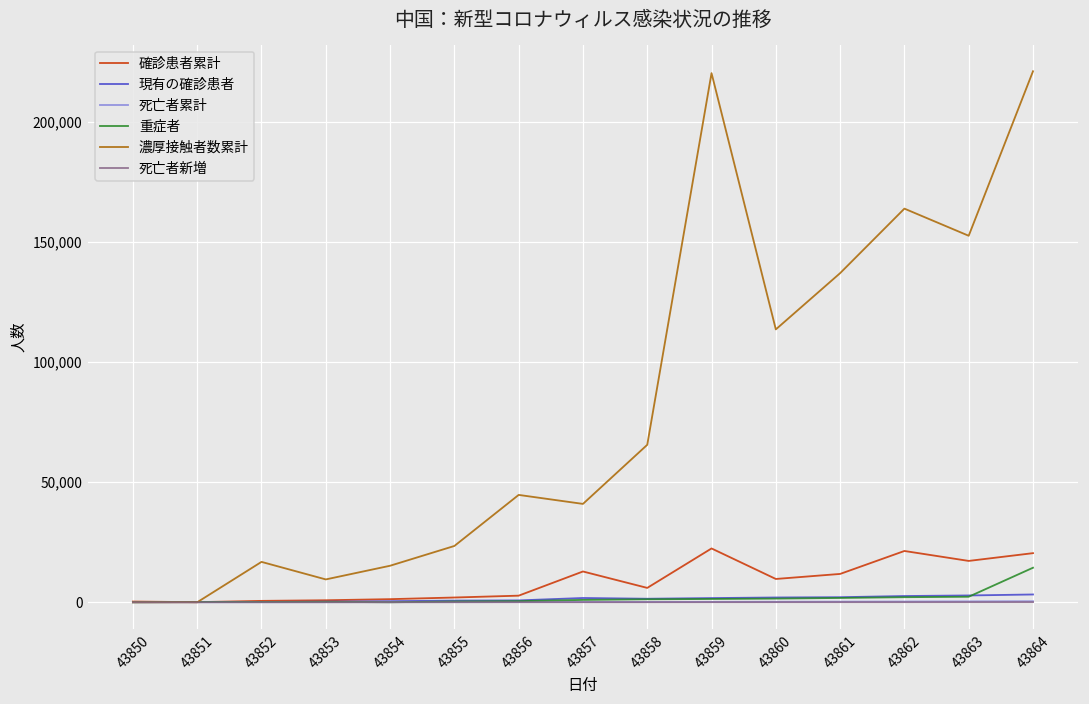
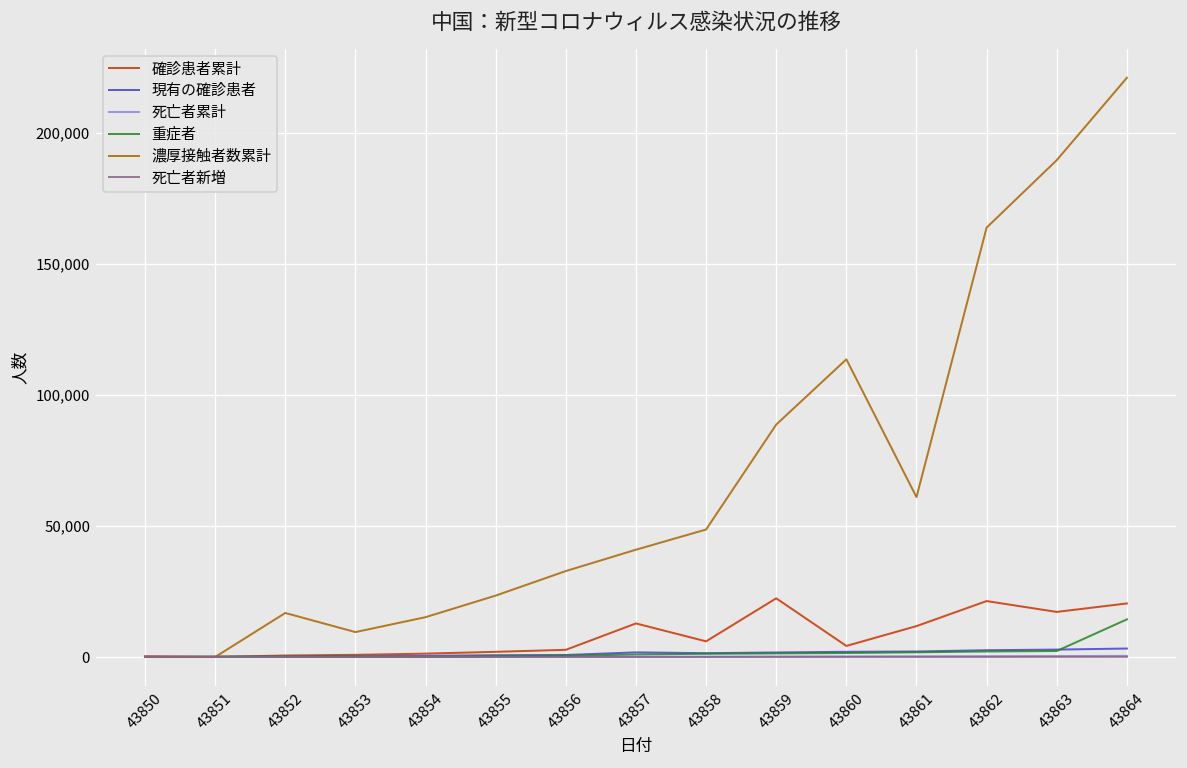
濃厚接触者数累計, 43856: 45,000 -> 33,000
濃厚接触者数累計, 43858: 66,000 -> 49,000
濃厚接触者数累計, 43859: 220,000 -> 89,000
確診患者累計, 43860: 10,000 -> 4,000
濃厚接触者数累計, 43861: 137,000 -> 61,000
濃厚接触者数累計, 43863: 153,000 -> 190,000
